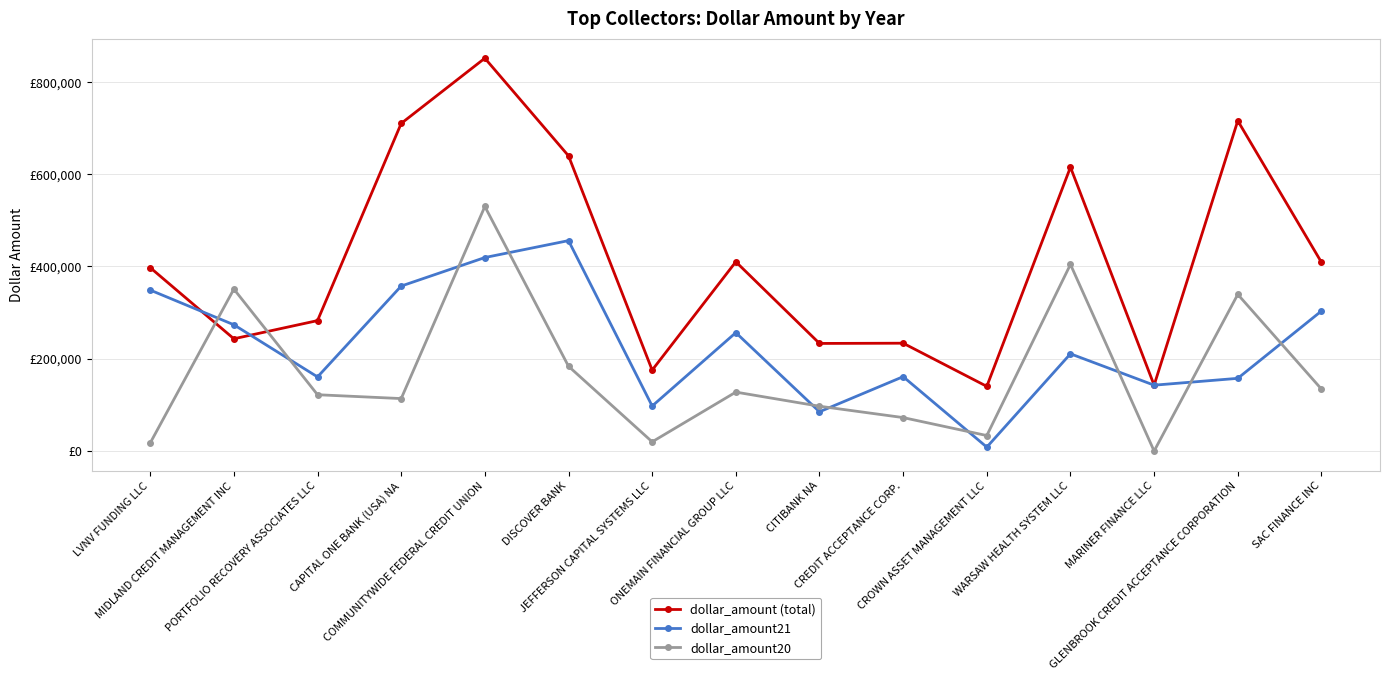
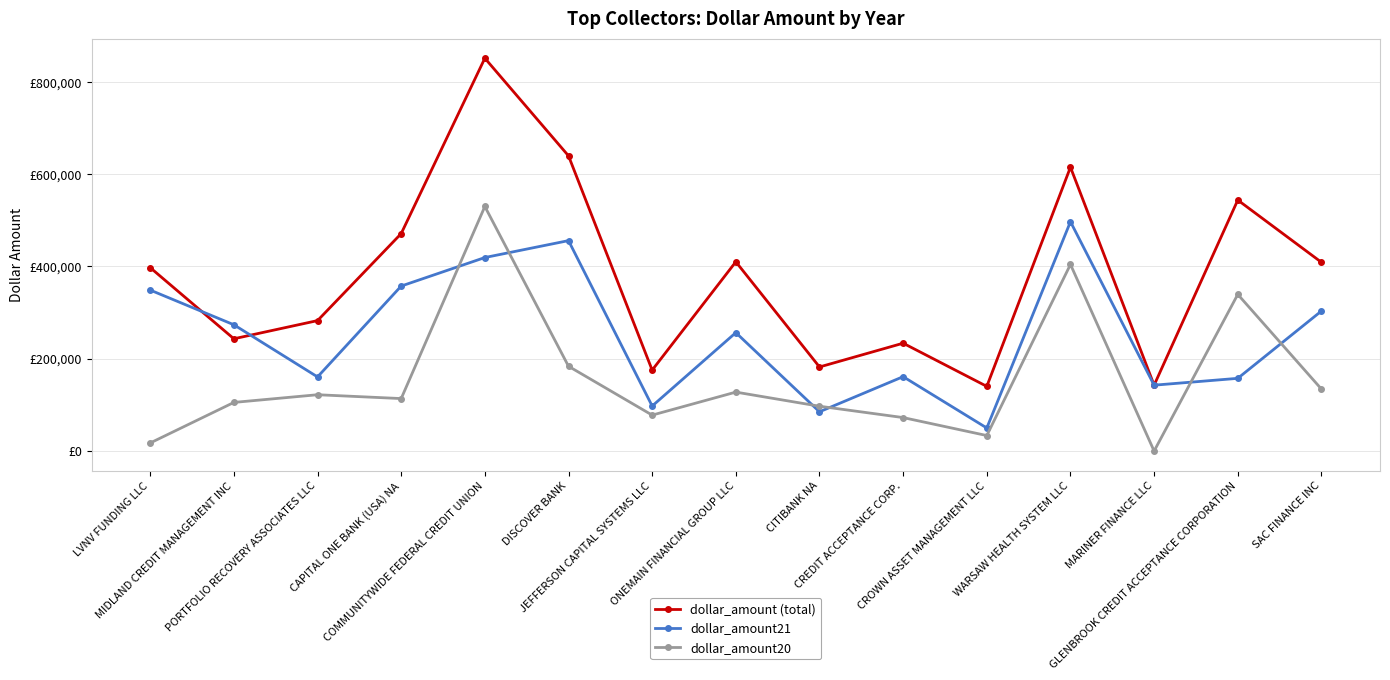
dollar_amount20, MIDLAND CREDIT MANAGEMENT INC: £350,000 -> £110,000
dollar_amount (total), CAPITAL ONE BANK (USA) NA: £710,000 -> £470,000
dollar_amount20, JEFFERSON CAPITAL SYSTEMS LLC: £20,000 -> £80,000
dollar_amount (total), CITIBANK NA: £230,000 -> £180,000
dollar_amount21, CROWN ASSET MANAGEMENT LLC: £10,000 -> £50,000
dollar_amount21, WARSAW HEALTH SYSTEM LLC: £210,000 -> £500,000
dollar_amount (total), GLENBROOK CREDIT ACCEPTANCE CORPORATION: £720,000 -> £540,000
